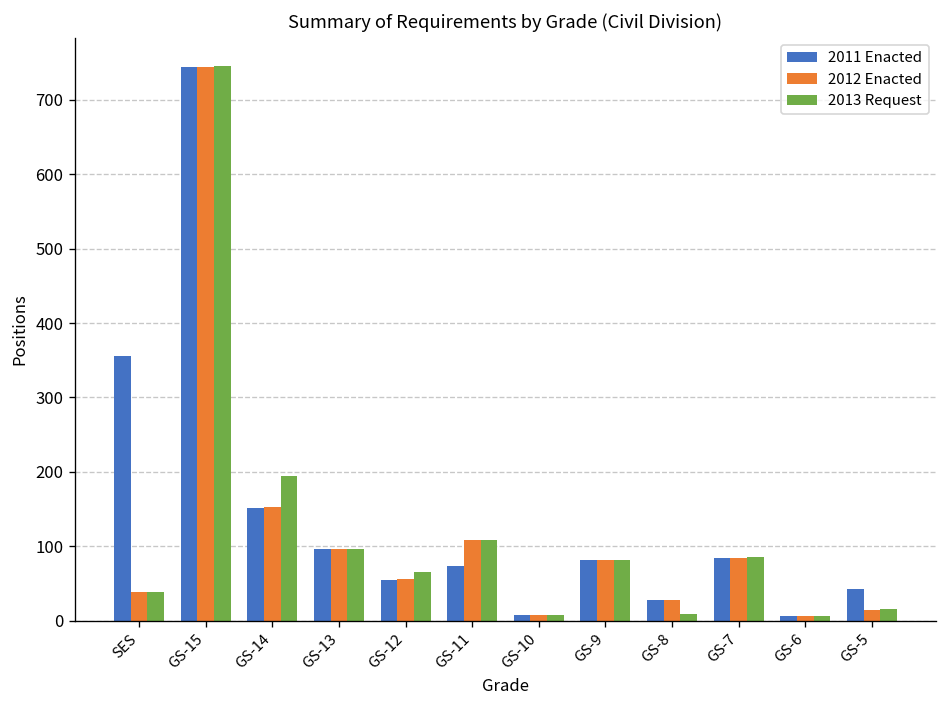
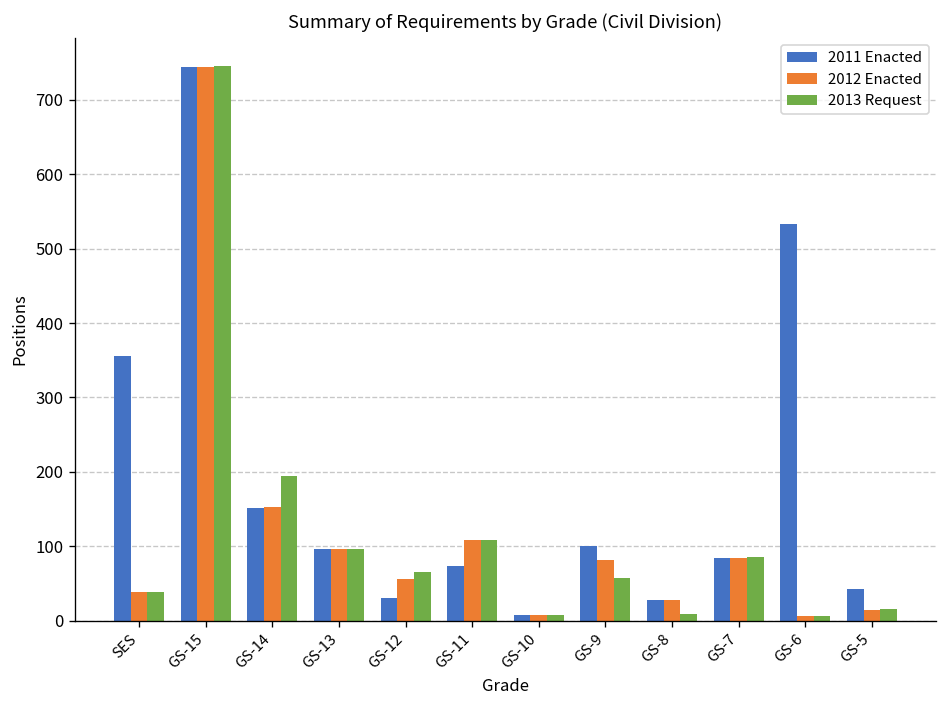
2011 Enacted, GS-12: 60 -> 30
2011 Enacted, GS-9: 80 -> 100
2013 Request, GS-9: 80 -> 60
2011 Enacted, GS-6: 10 -> 530
